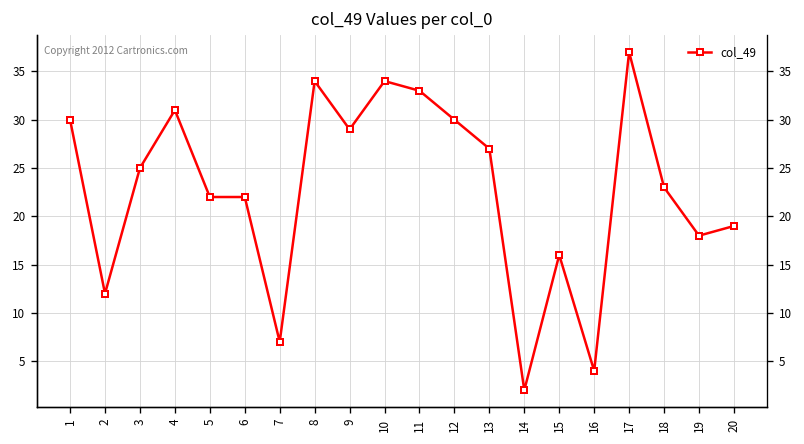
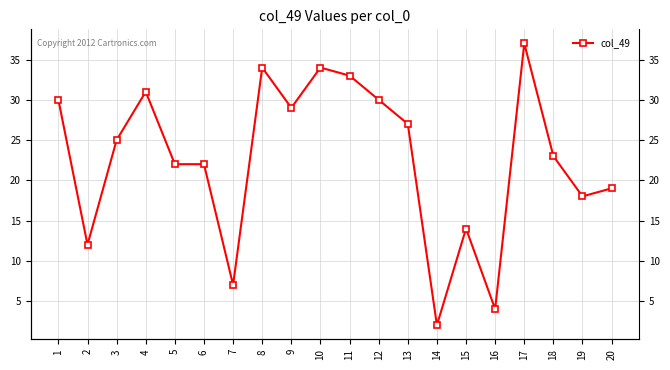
15: 16 -> 14
